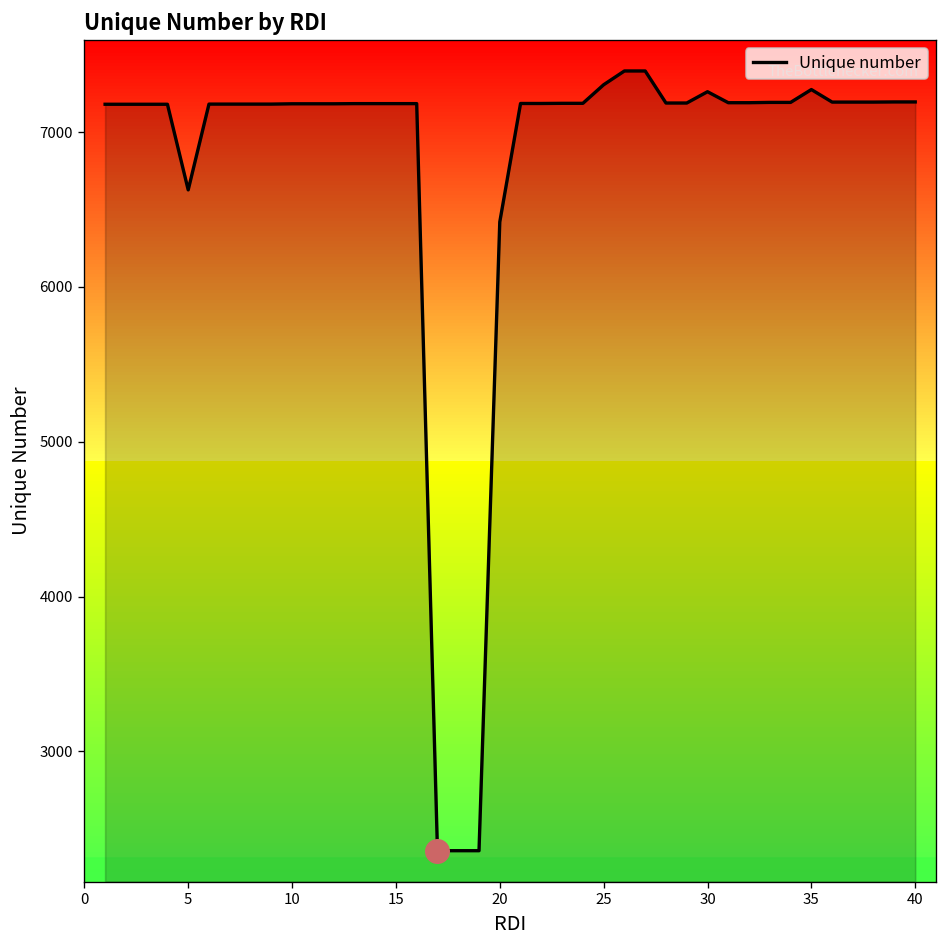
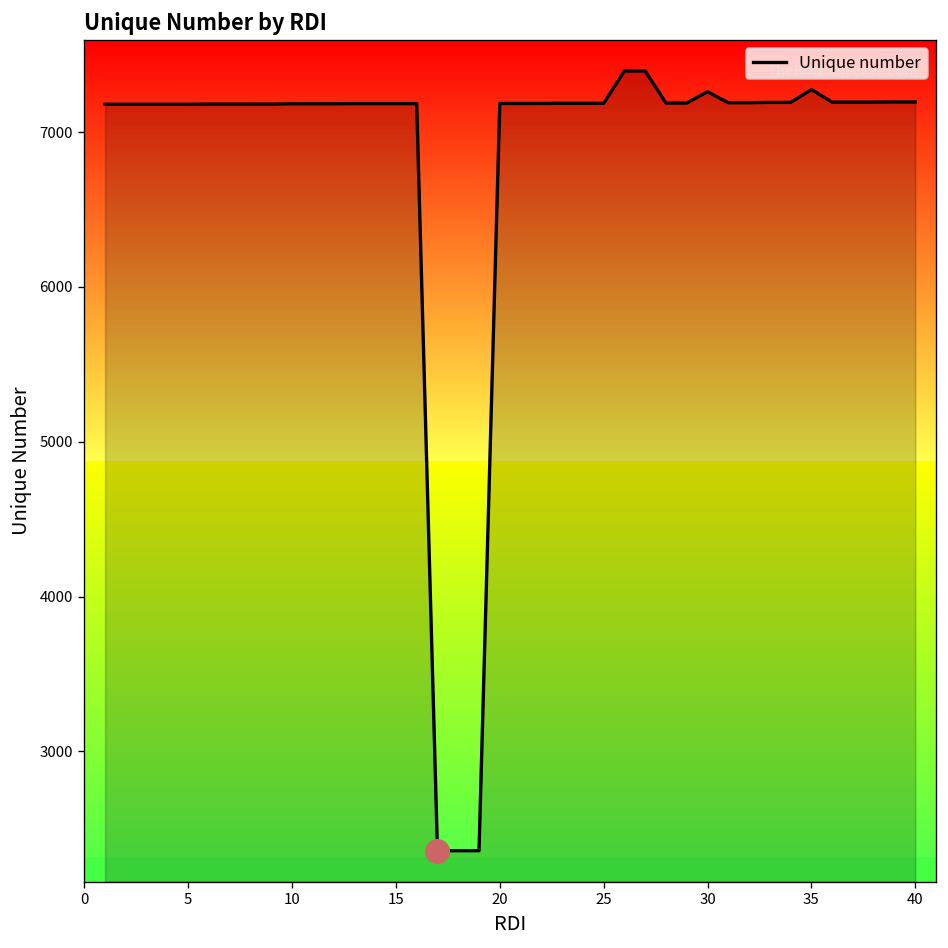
Unique number, 5: 6630 -> 7180
Unique number, 20: 6420 -> 7190
Unique number, 25: 7310 -> 7190
